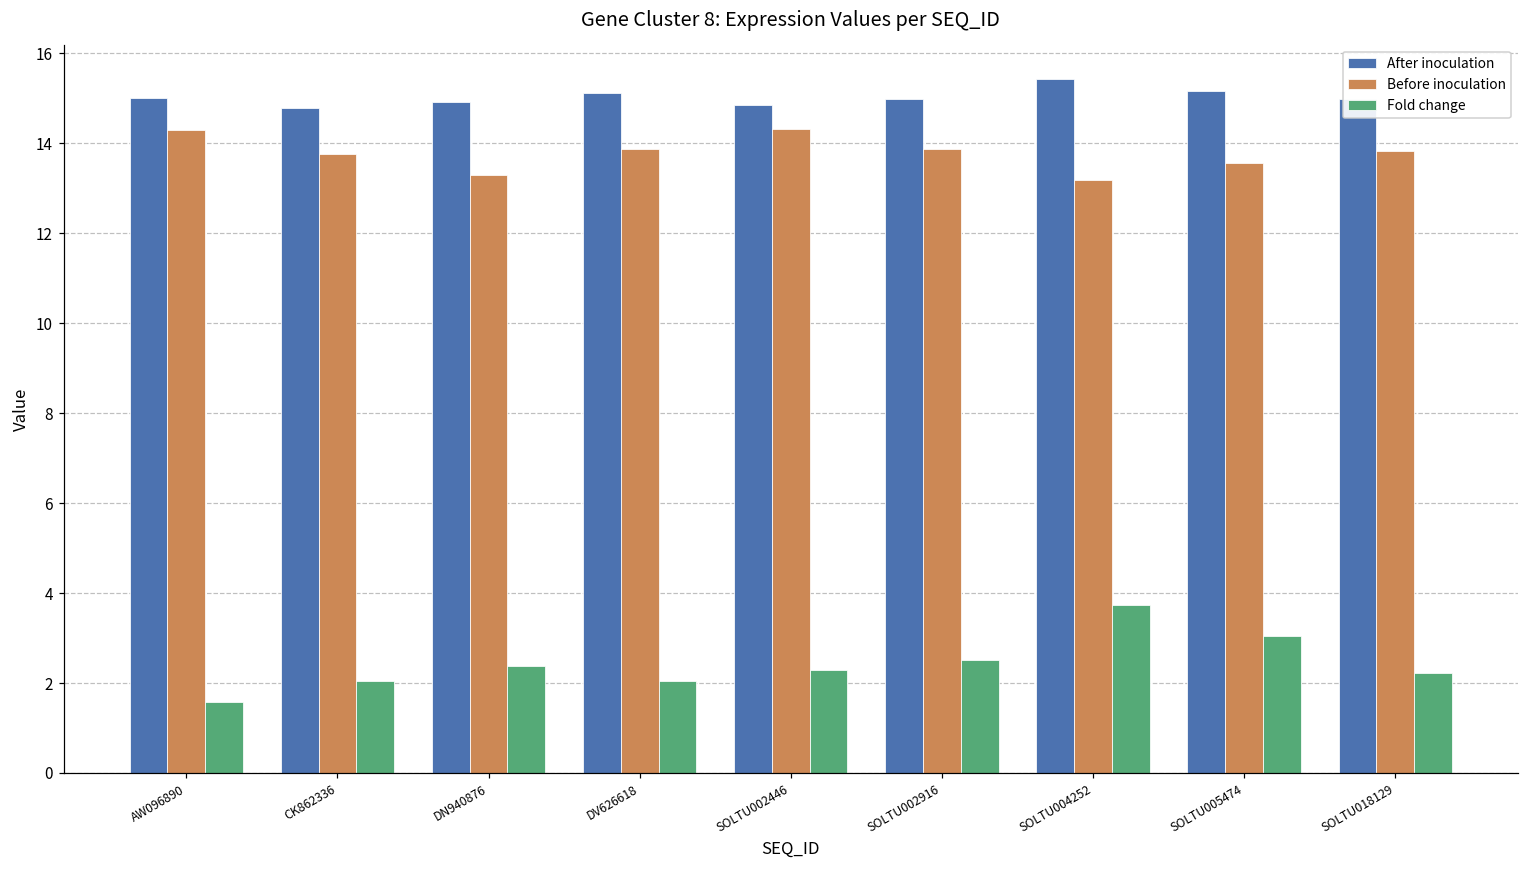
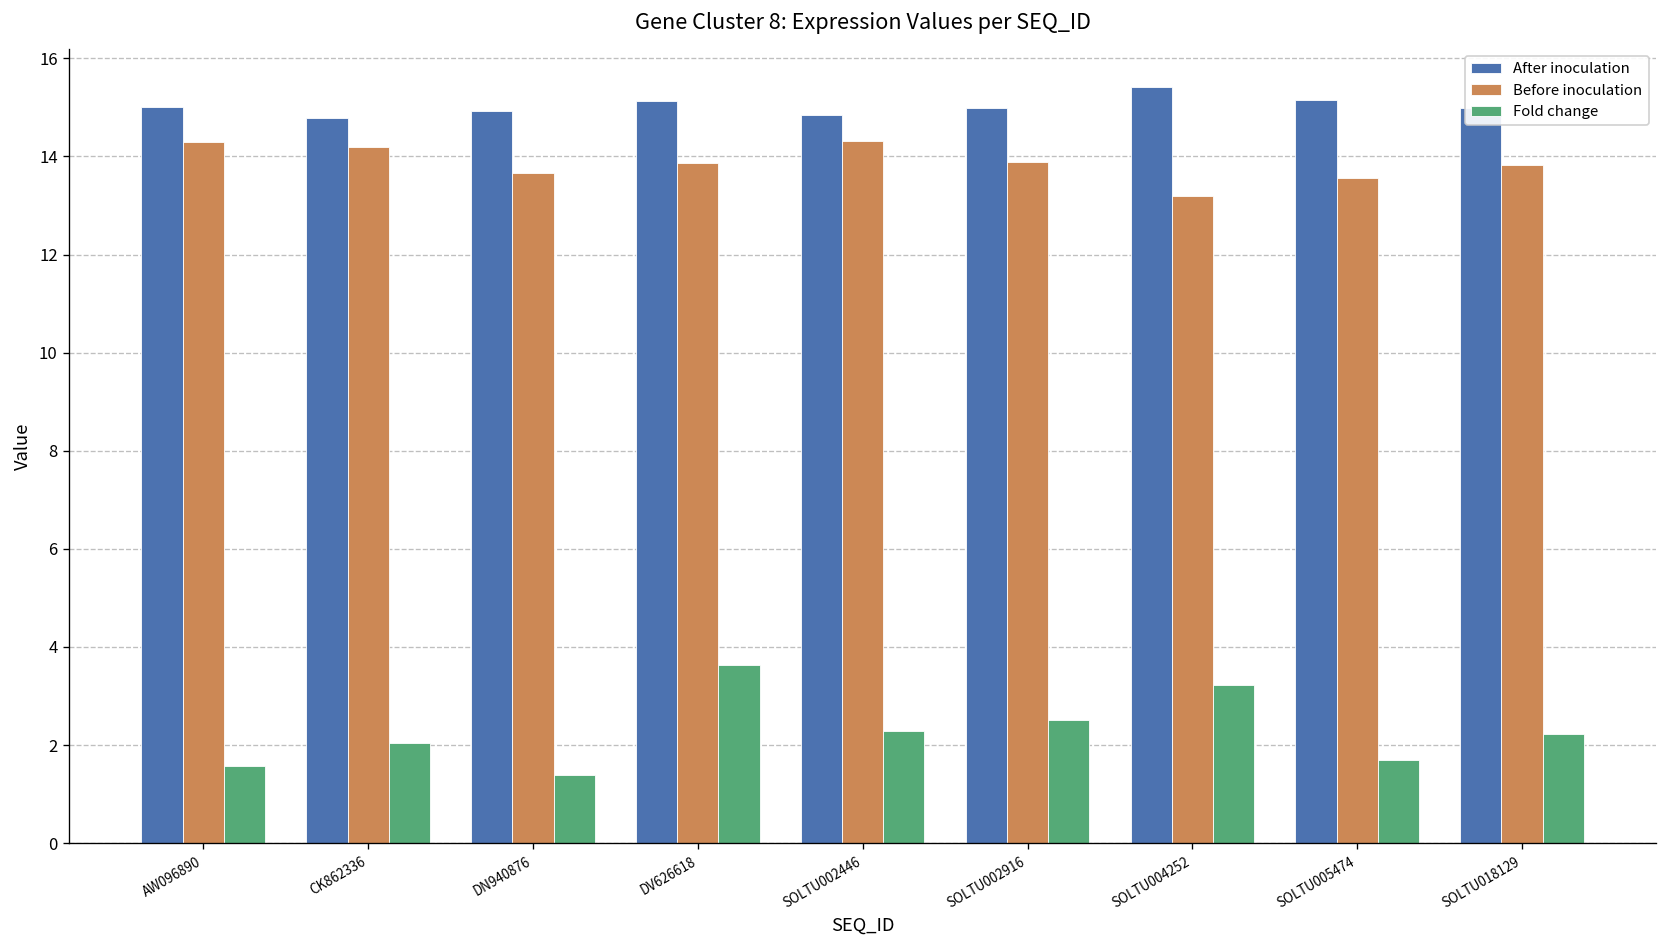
Before inoculation, CK862336: 13.8 -> 14.2
Before inoculation, DN940876: 13.3 -> 13.7
Fold change, DN940876: 2.4 -> 1.4
Fold change, DV626618: 2.0 -> 3.6
Fold change, SOLTU004252: 3.7 -> 3.2
Fold change, SOLTU005474: 3.0 -> 1.7
